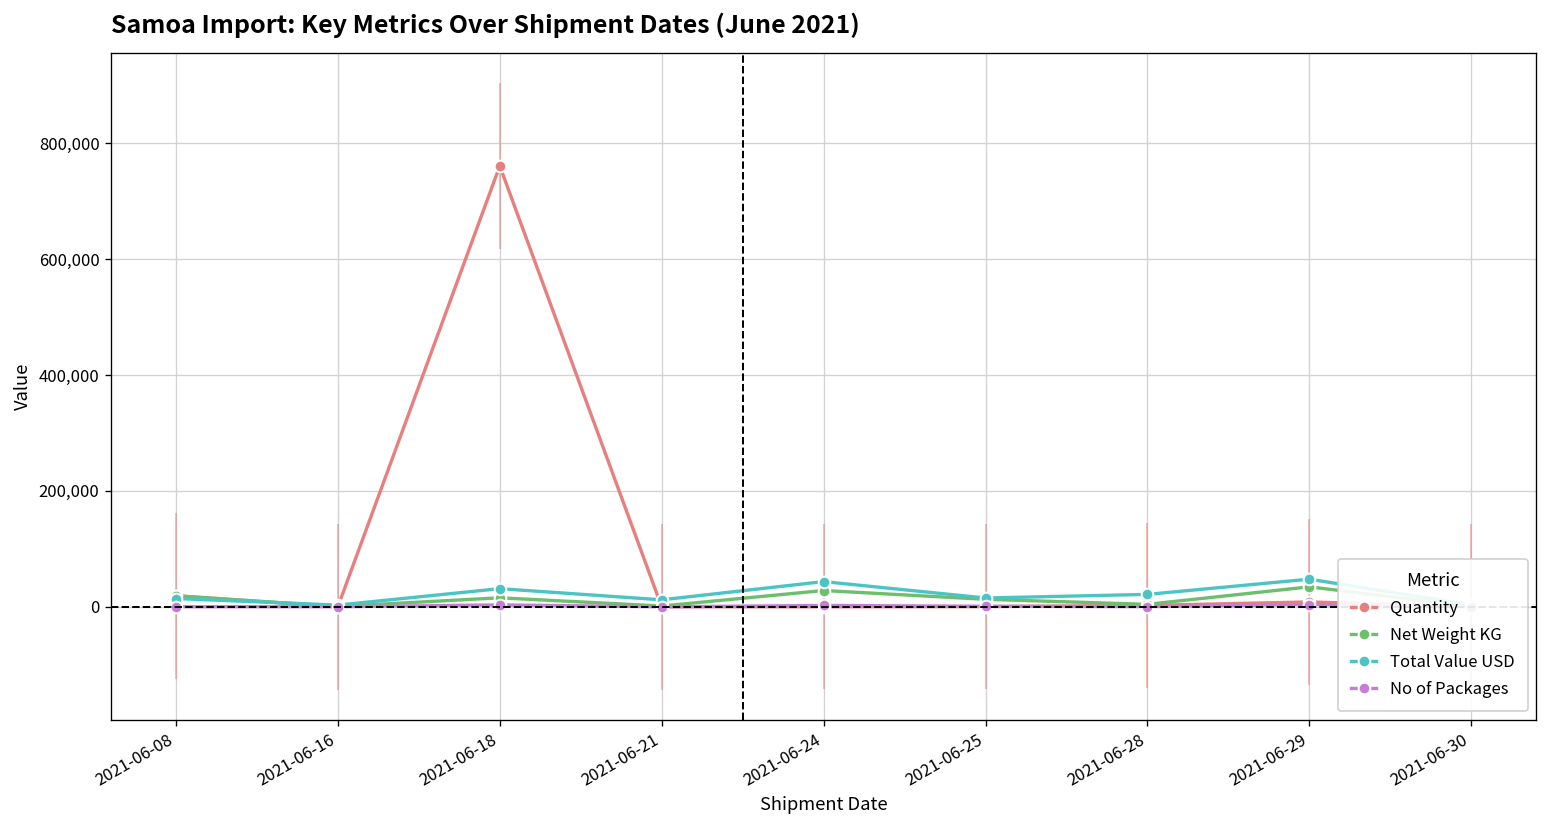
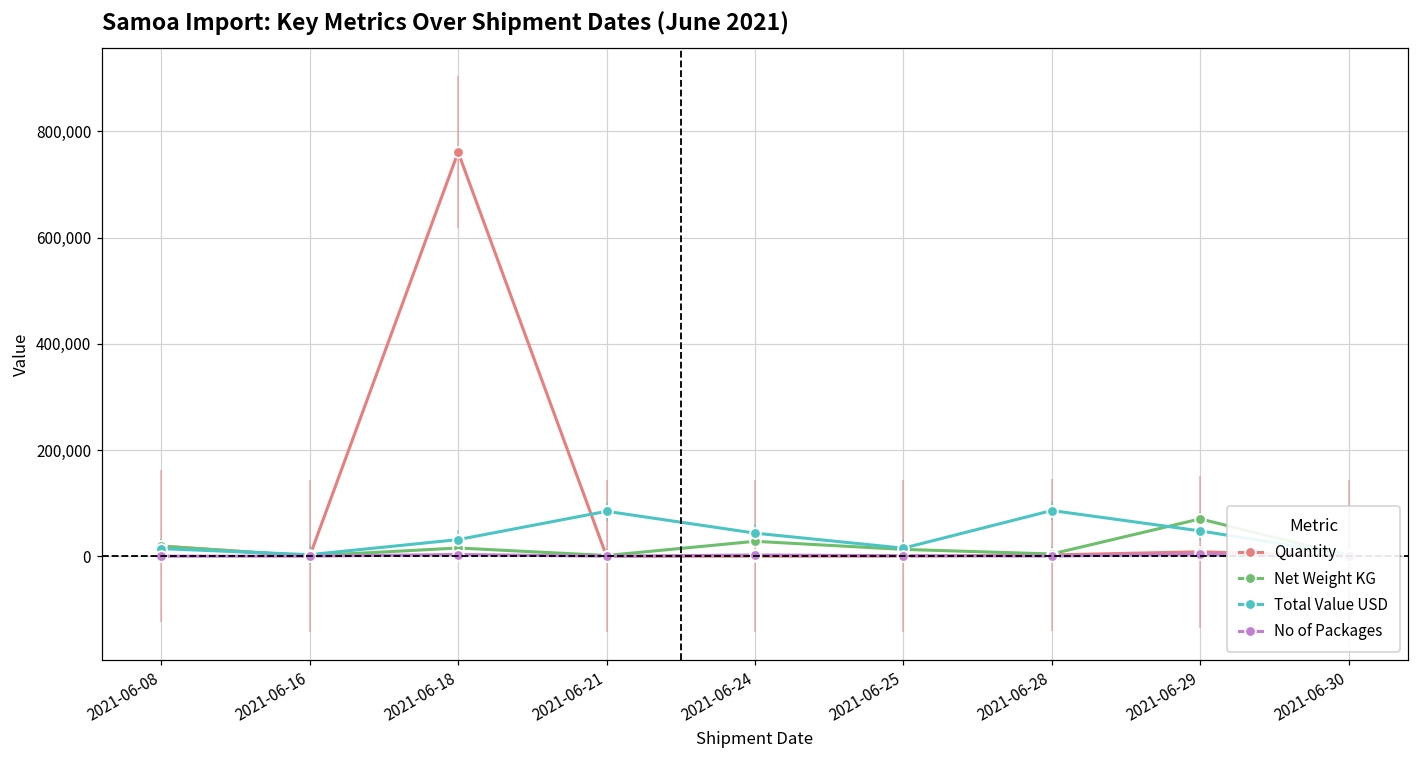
Total Value USD, 2021-06-21: 10,000 -> 80,000
Total Value USD, 2021-06-28: 20,000 -> 90,000
Net Weight KG, 2021-06-29: 30,000 -> 70,000
